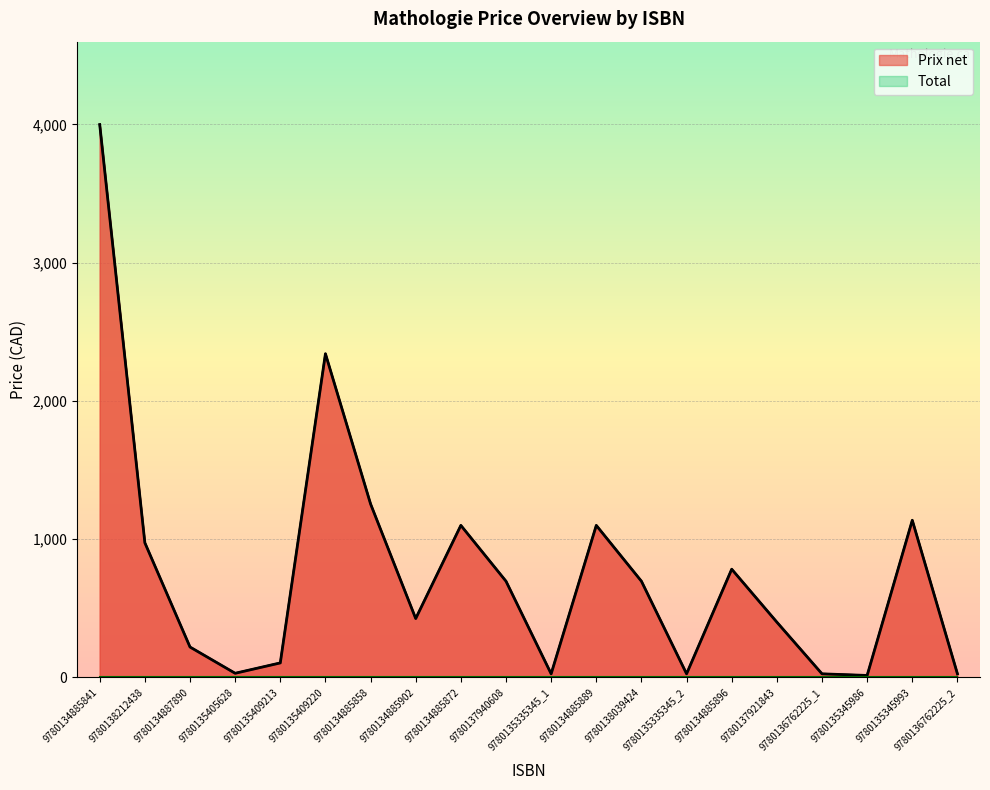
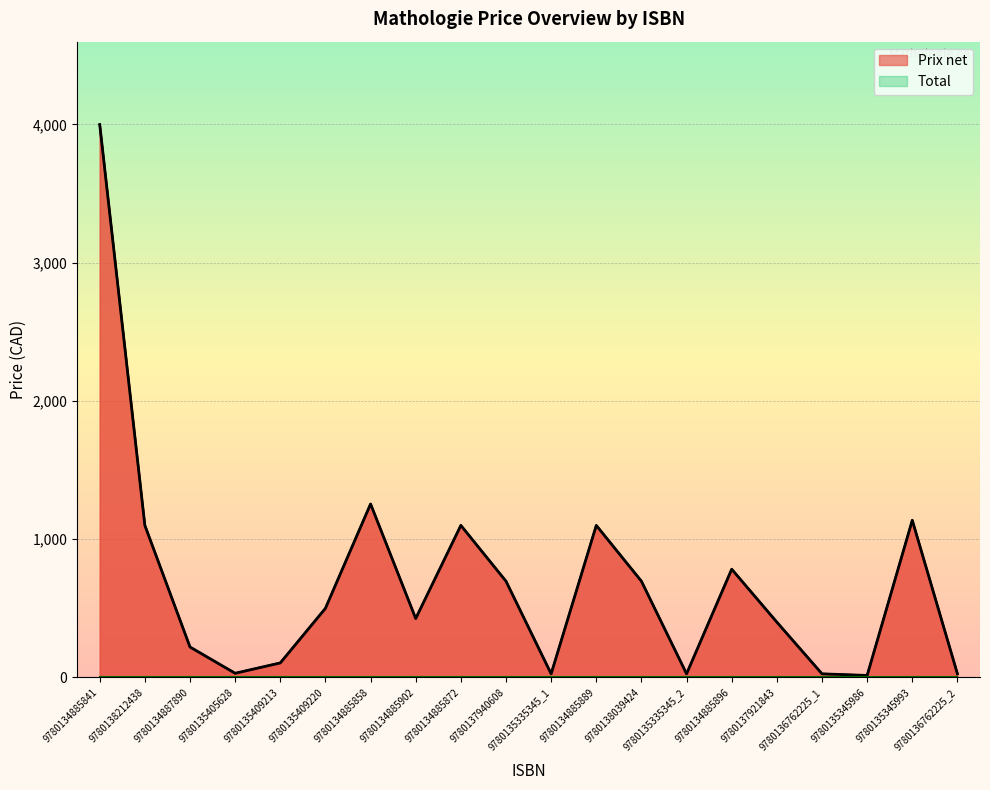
Prix net, 9780138212438: 970 -> 1,100
Prix net, 9780135409220: 2,340 -> 500
